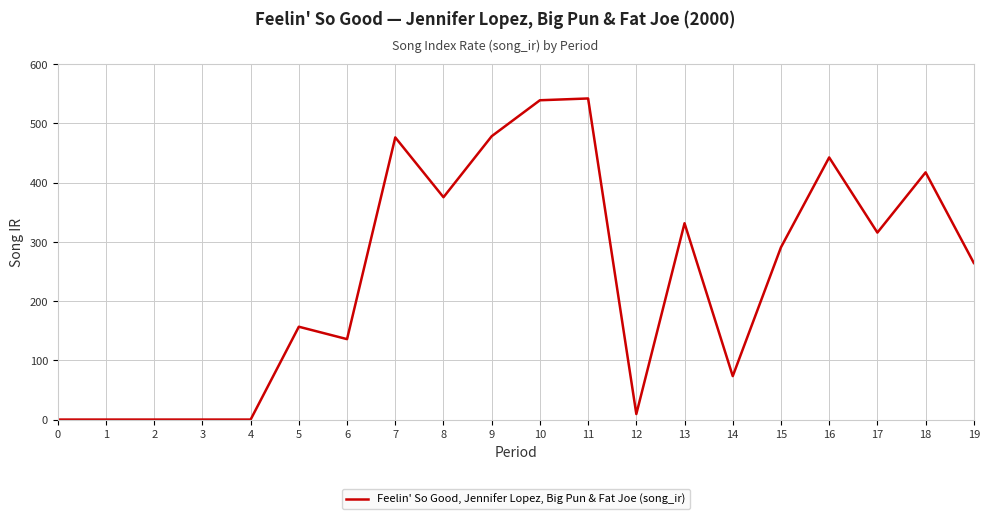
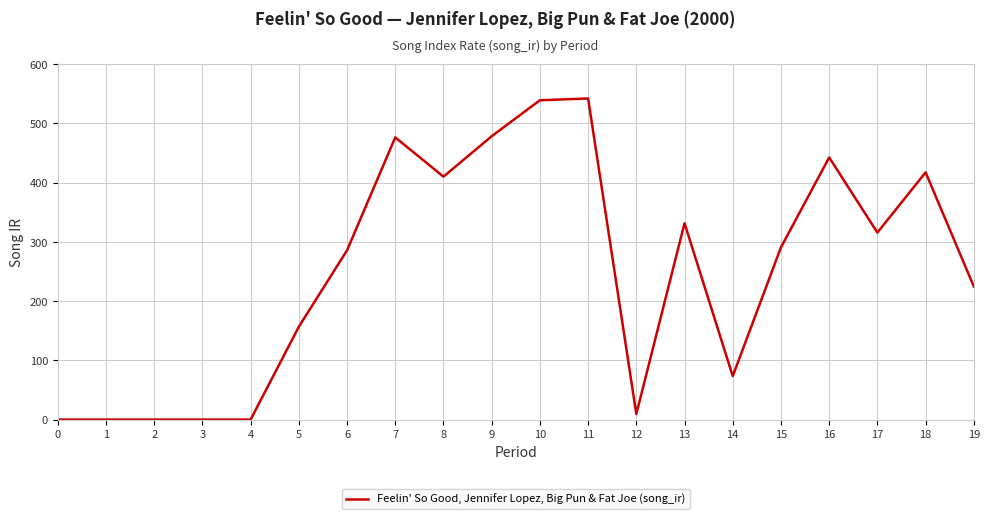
6: 140 -> 290
8: 380 -> 410
19: 260 -> 220
